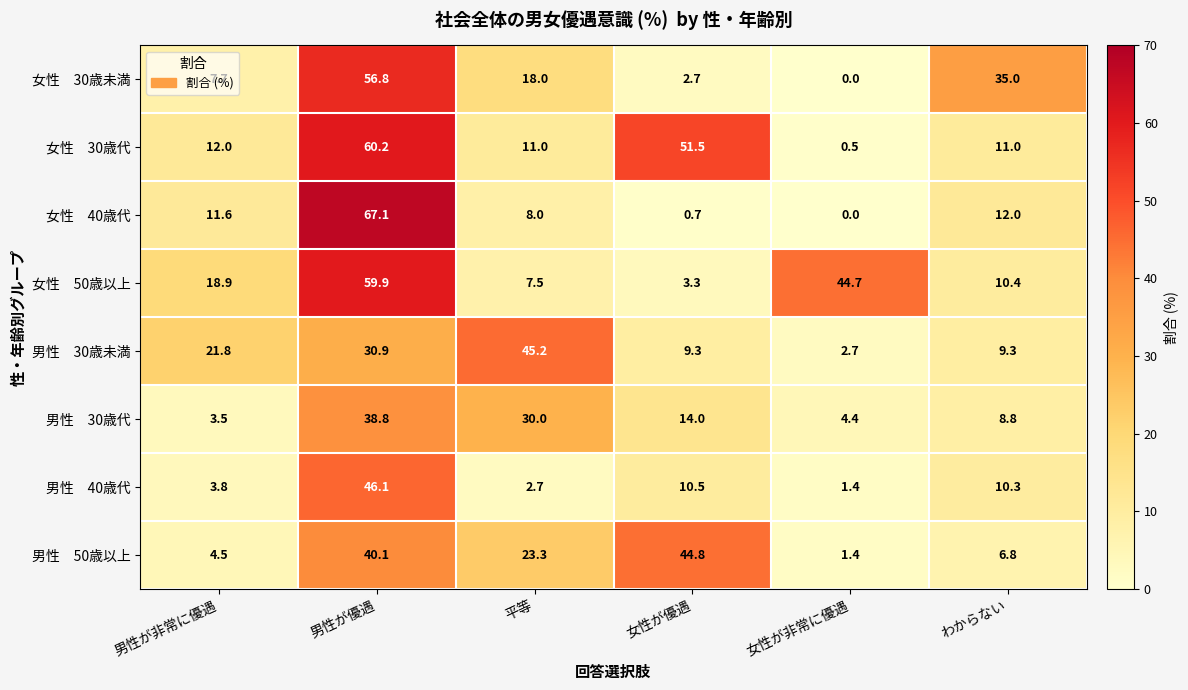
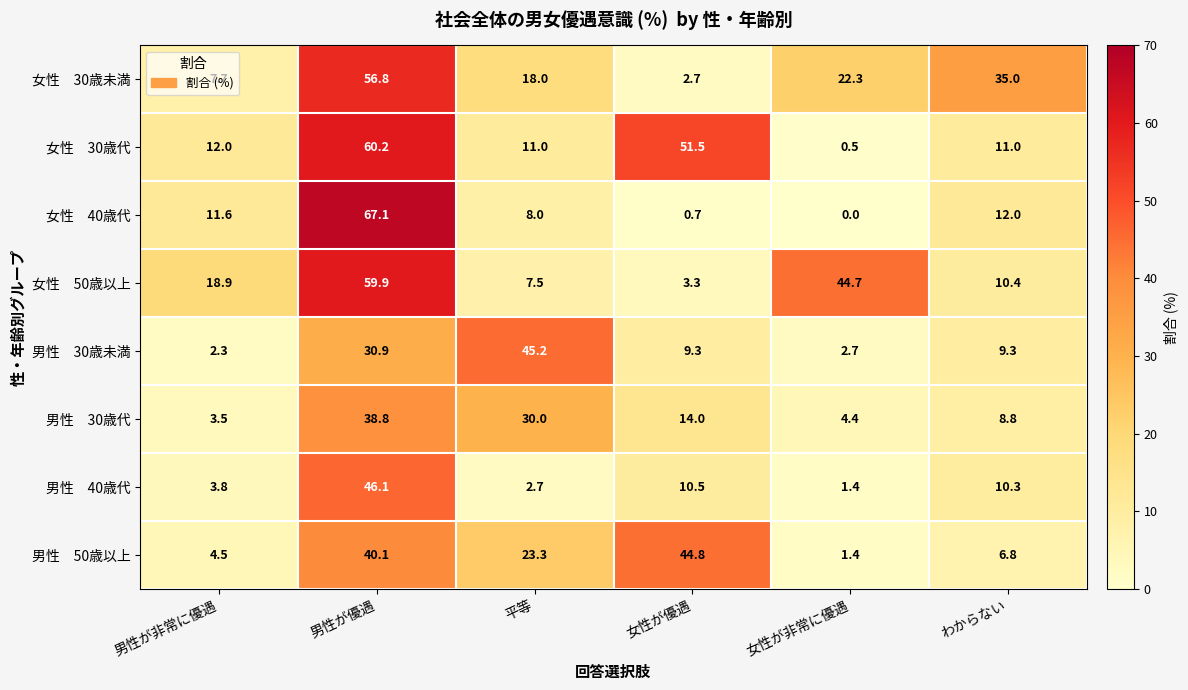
女性 30歳未満, 女性が非常に優遇: 0.0 -> 22.3
男性 30歳未満, 男性が非常に優遇: 21.8 -> 2.3
